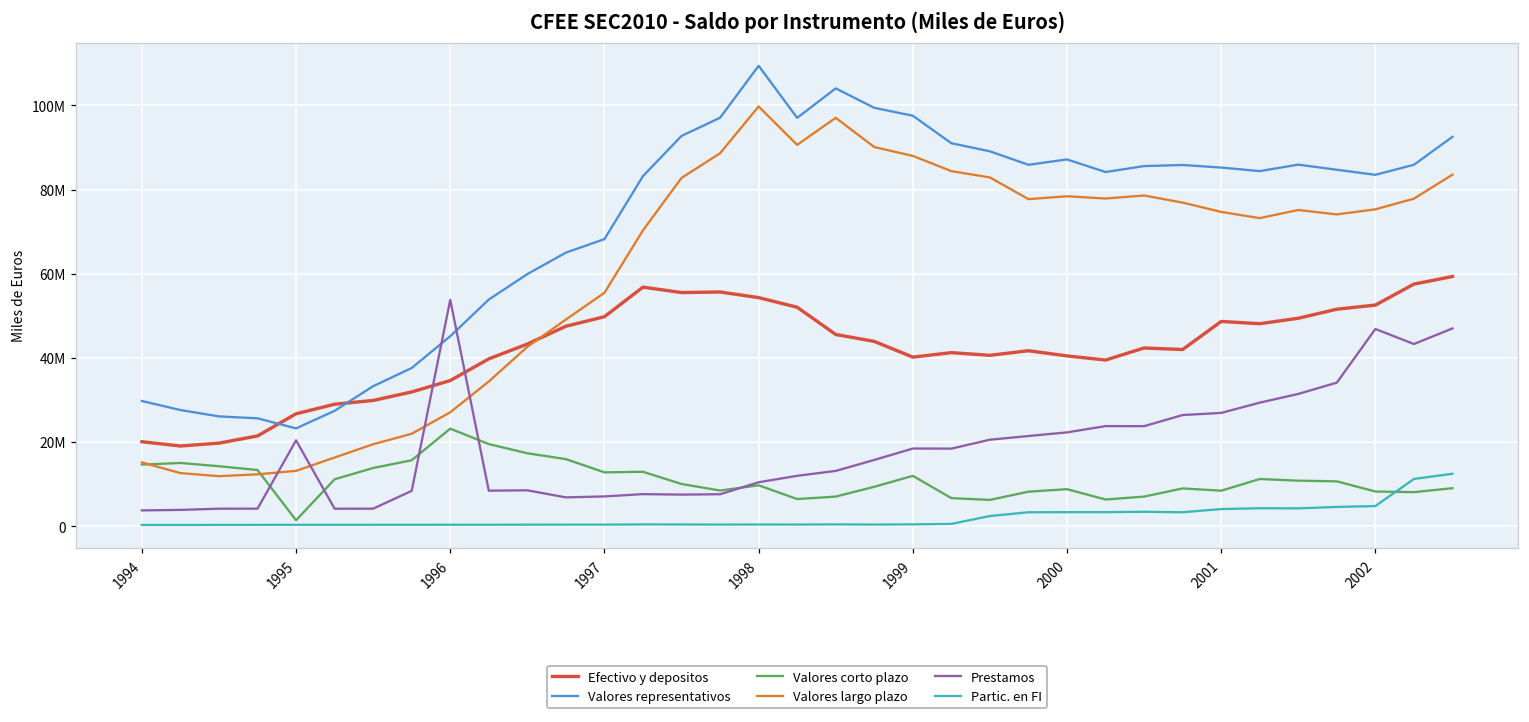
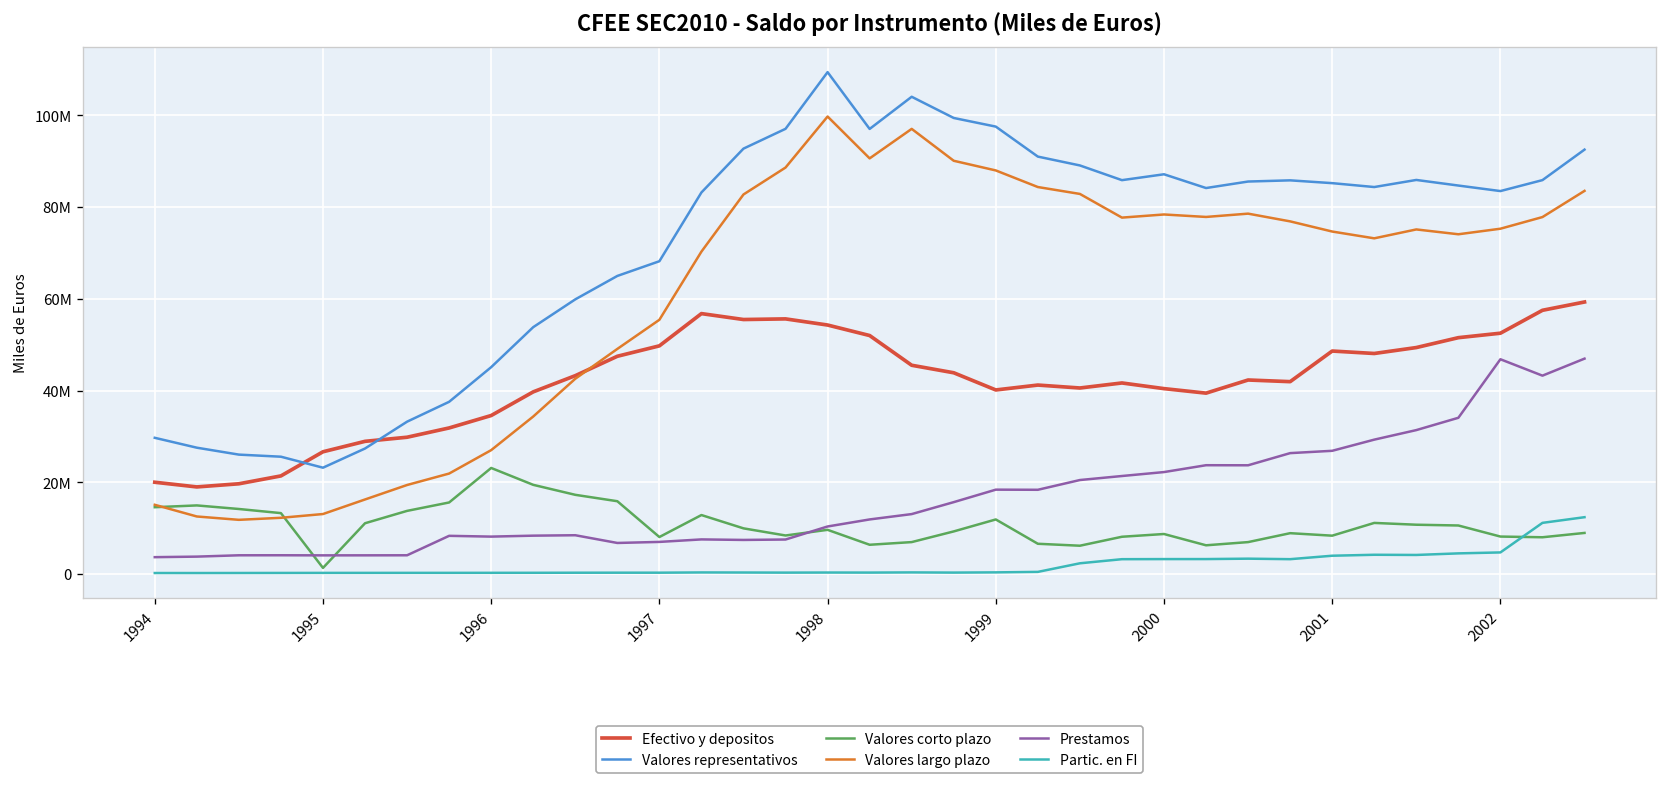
Prestamos, 1995: 20000000 -> 4000000
Prestamos, 1996: 54000000 -> 8000000
Valores corto plazo, 1997: 13000000 -> 8000000
